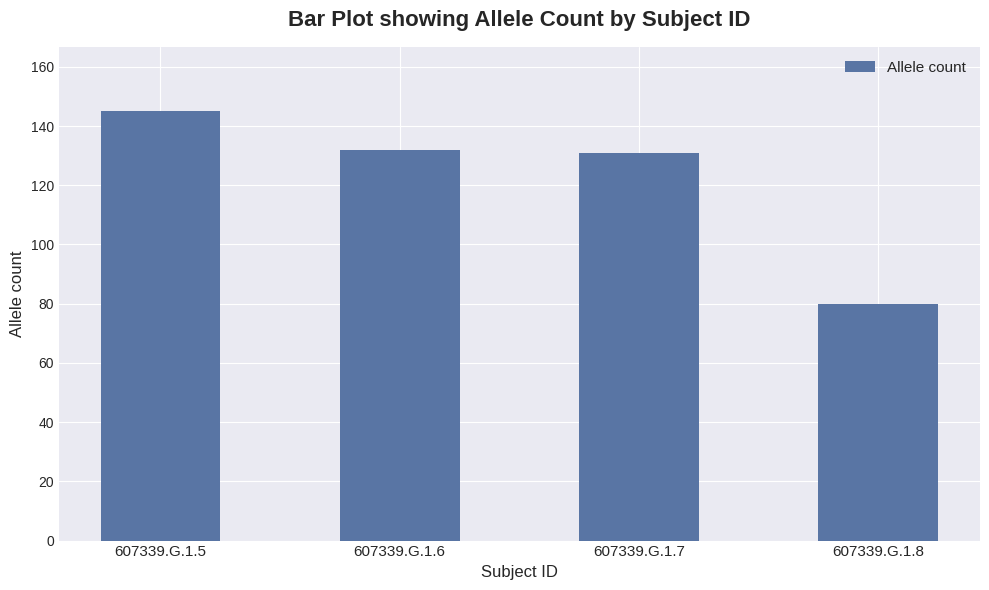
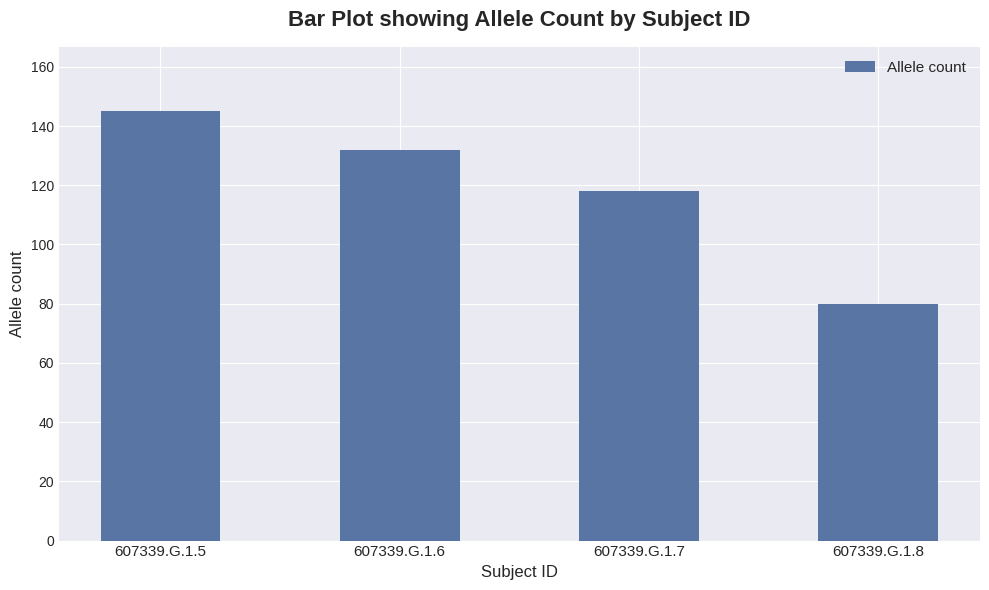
607339.G.1.7: 131 -> 118
